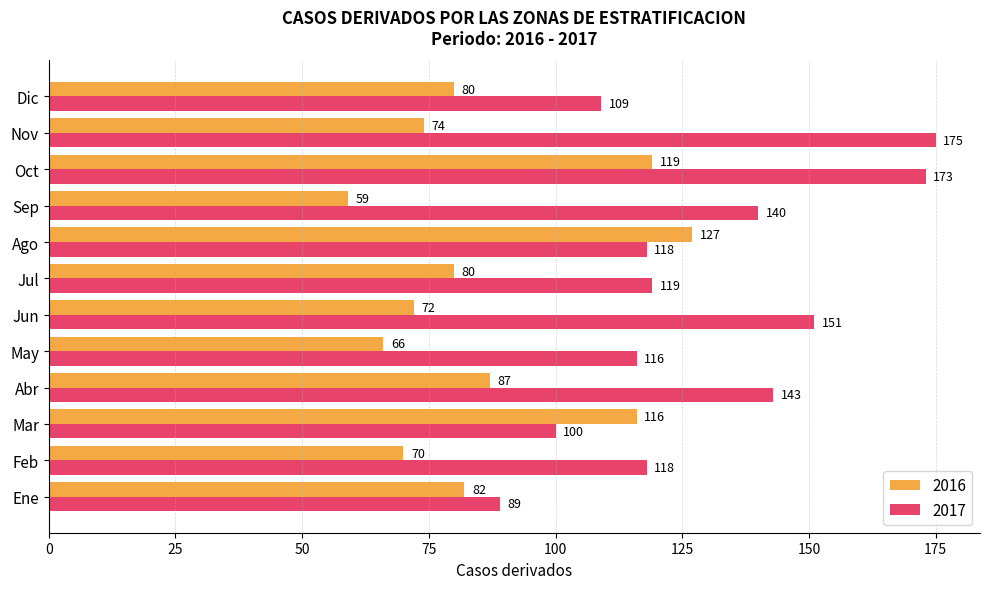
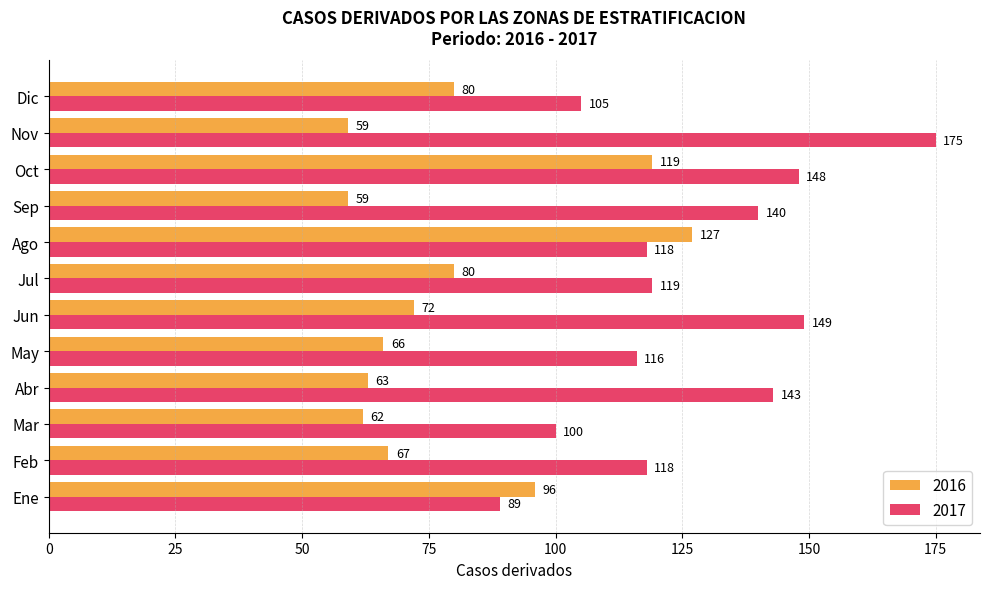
2017, Dic: 109 -> 105
2016, Nov: 74 -> 59
2017, Oct: 173 -> 148
2017, Jun: 151 -> 149
2016, Abr: 87 -> 63
2016, Mar: 116 -> 62
2016, Feb: 70 -> 67
2016, Ene: 82 -> 96
